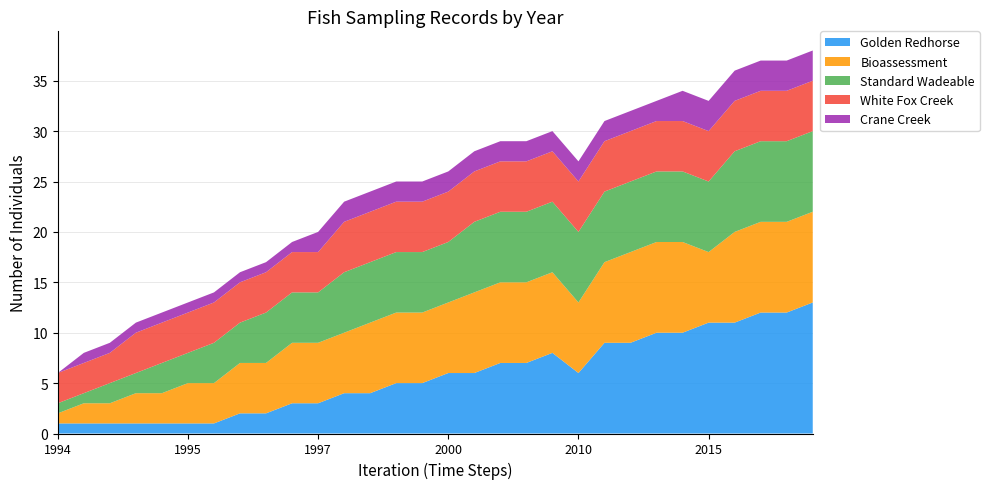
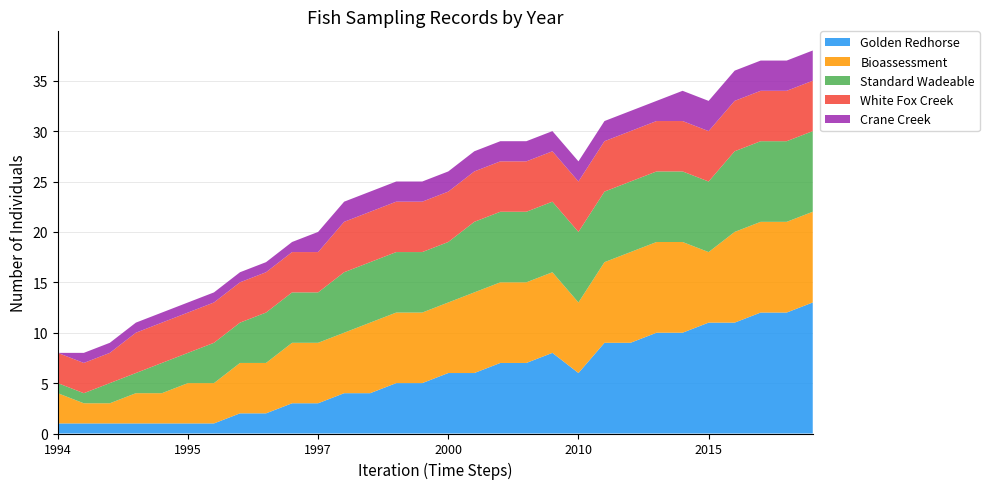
Bioassessment, 1994: 1 -> 3
